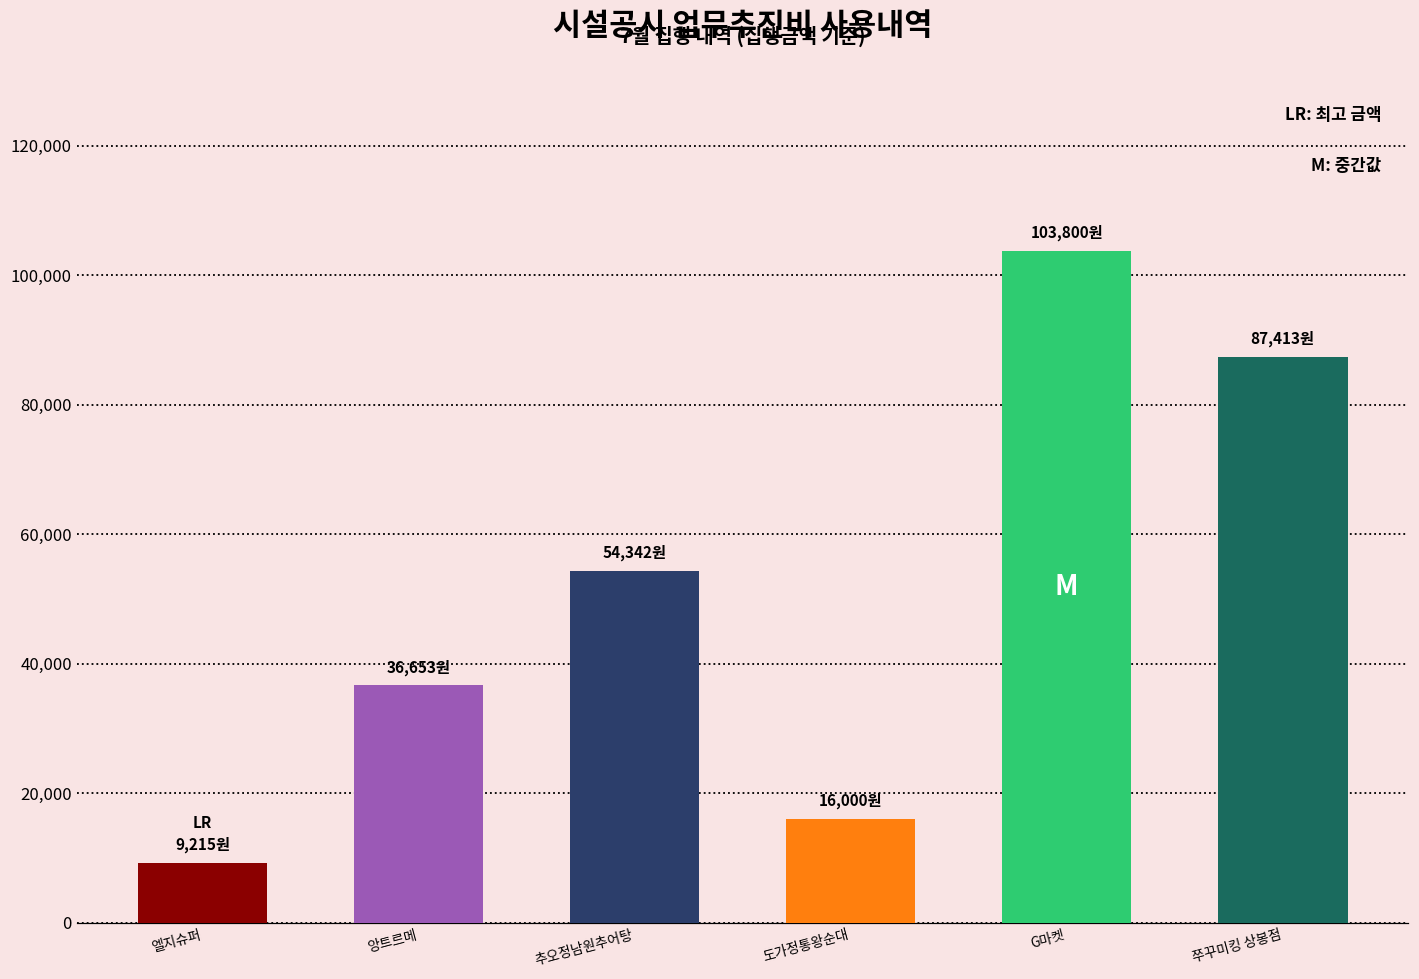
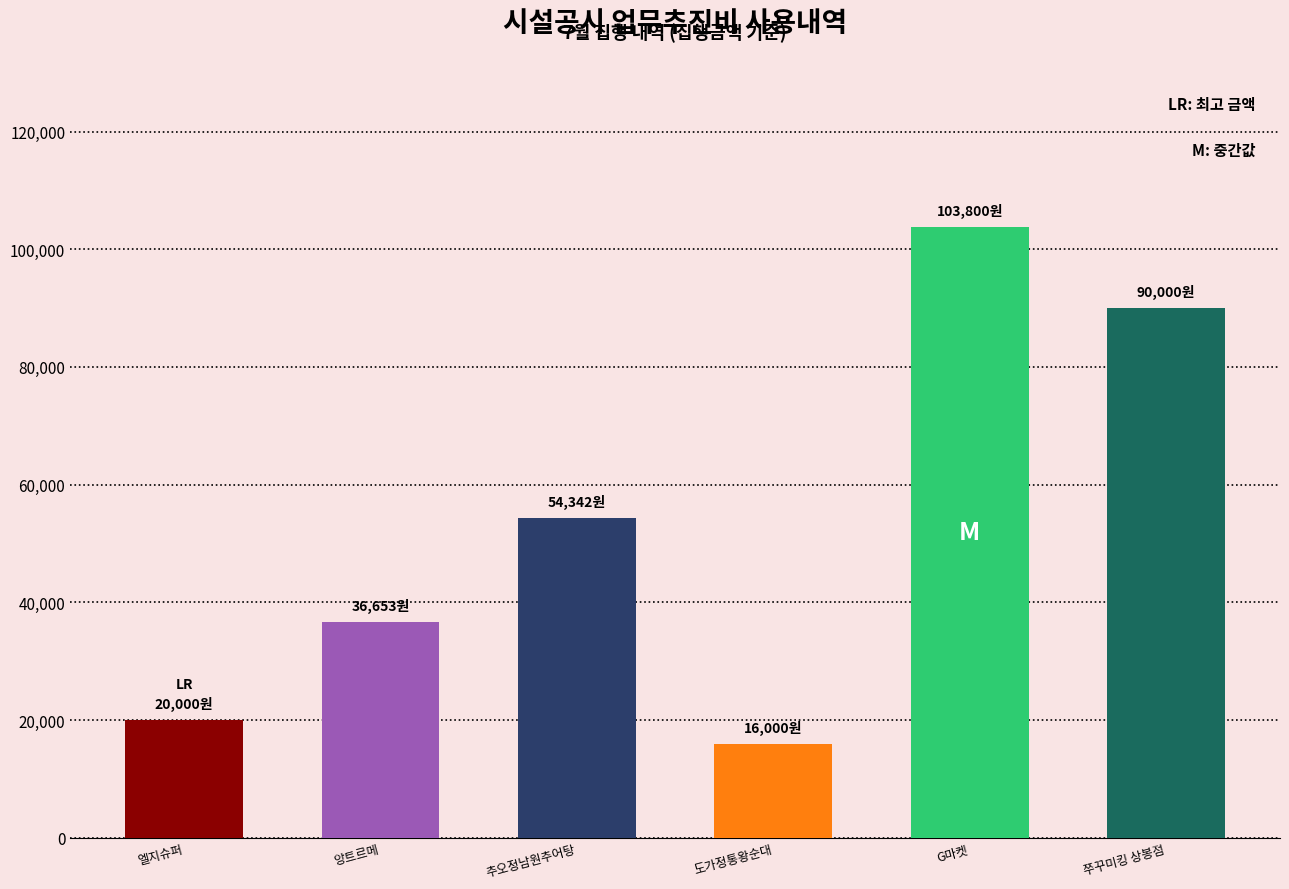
엘지슈퍼: 9,215원 -> 20,000원
쭈꾸미킹 상봉점: 87,413원 -> 90,000원
